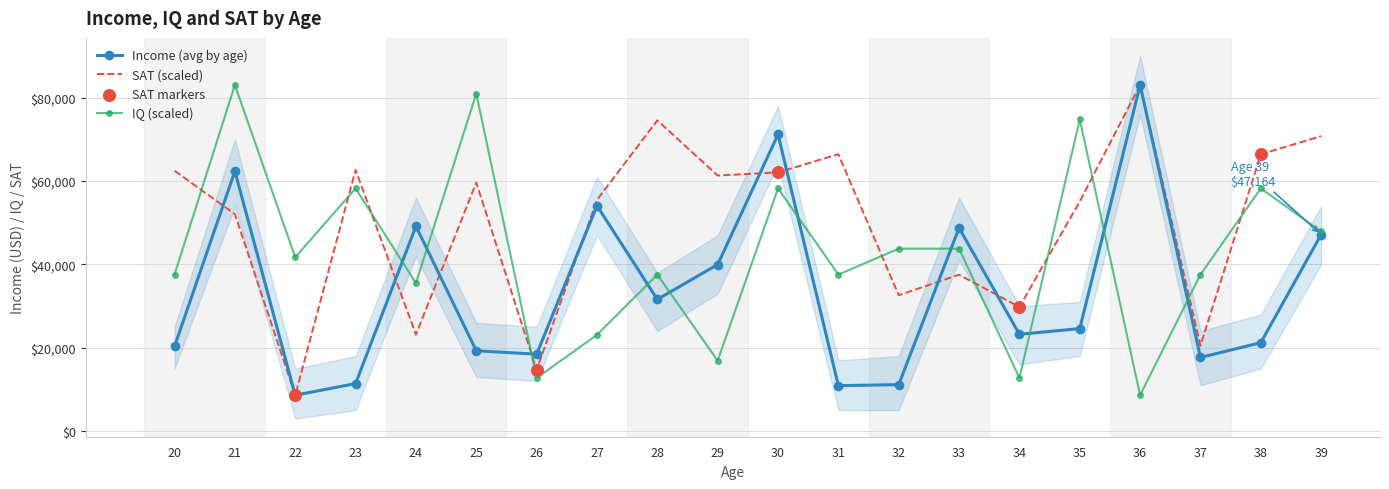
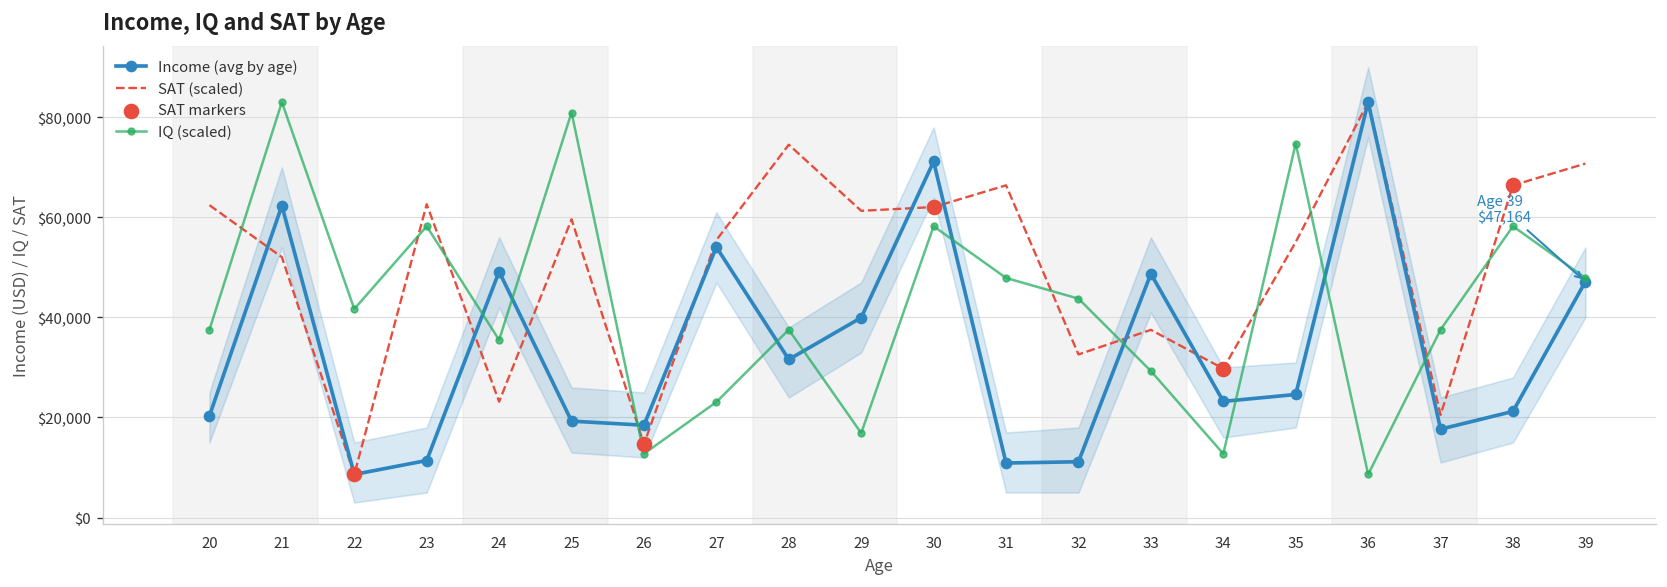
IQ (scaled), 31: $38,000 -> $48,000
IQ (scaled), 33: $44,000 -> $29,000
